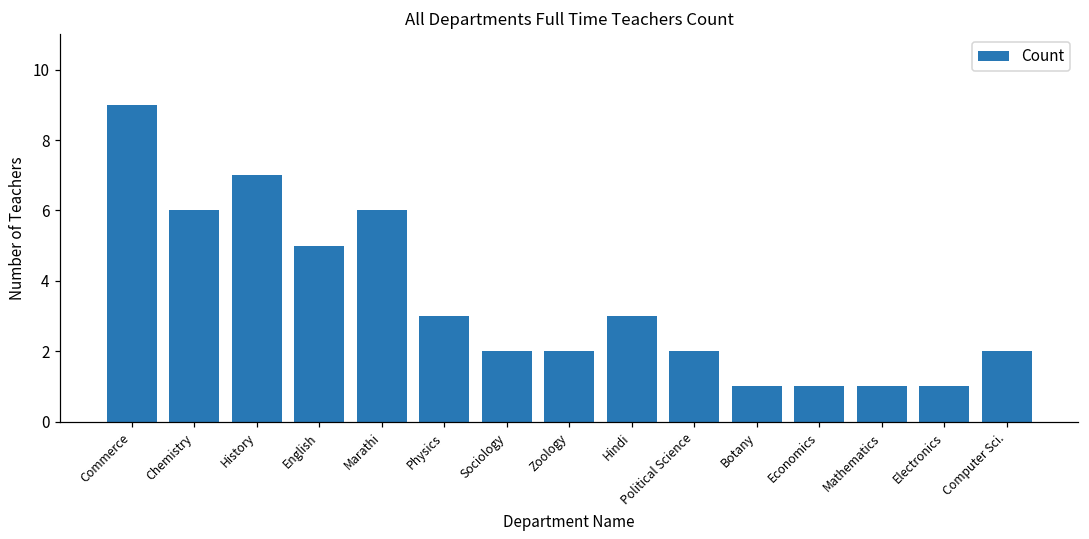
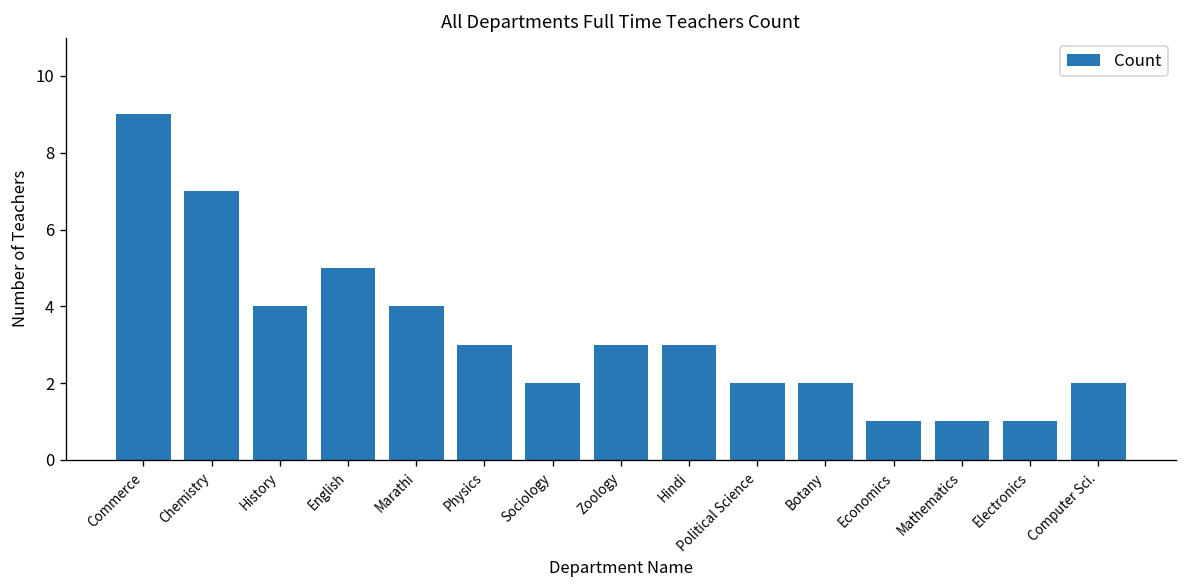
Chemistry: 6 -> 7
History: 7 -> 4
Marathi: 6 -> 4
Zoology: 2 -> 3
Botany: 1 -> 2
